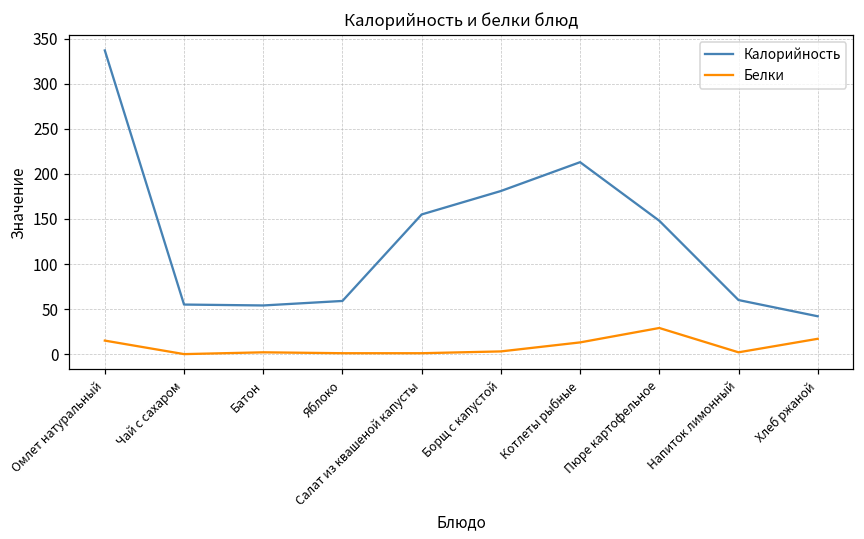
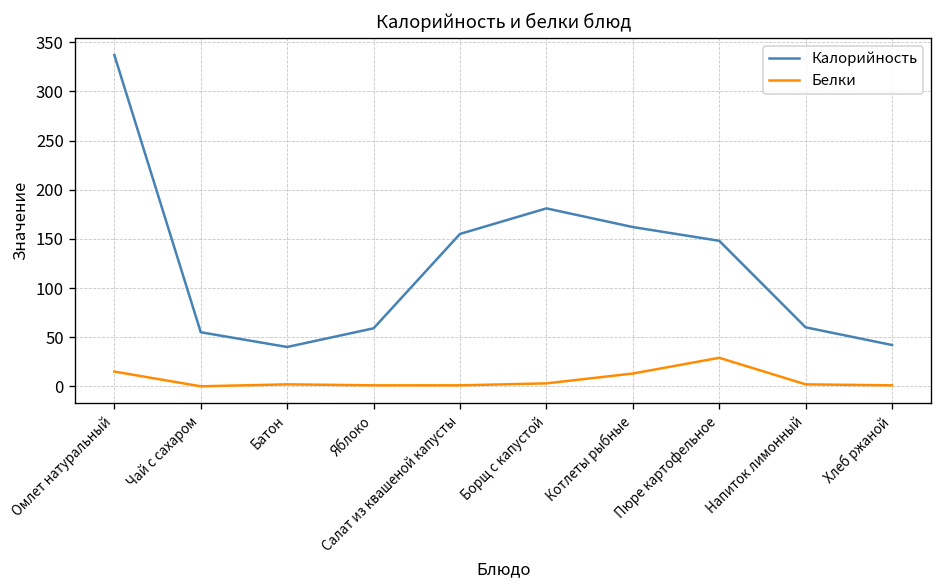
Калорийность, Батон: 50 -> 40
Калорийность, Котлеты рыбные: 210 -> 160
Белки, Хлеб ржаной: 20 -> 0
